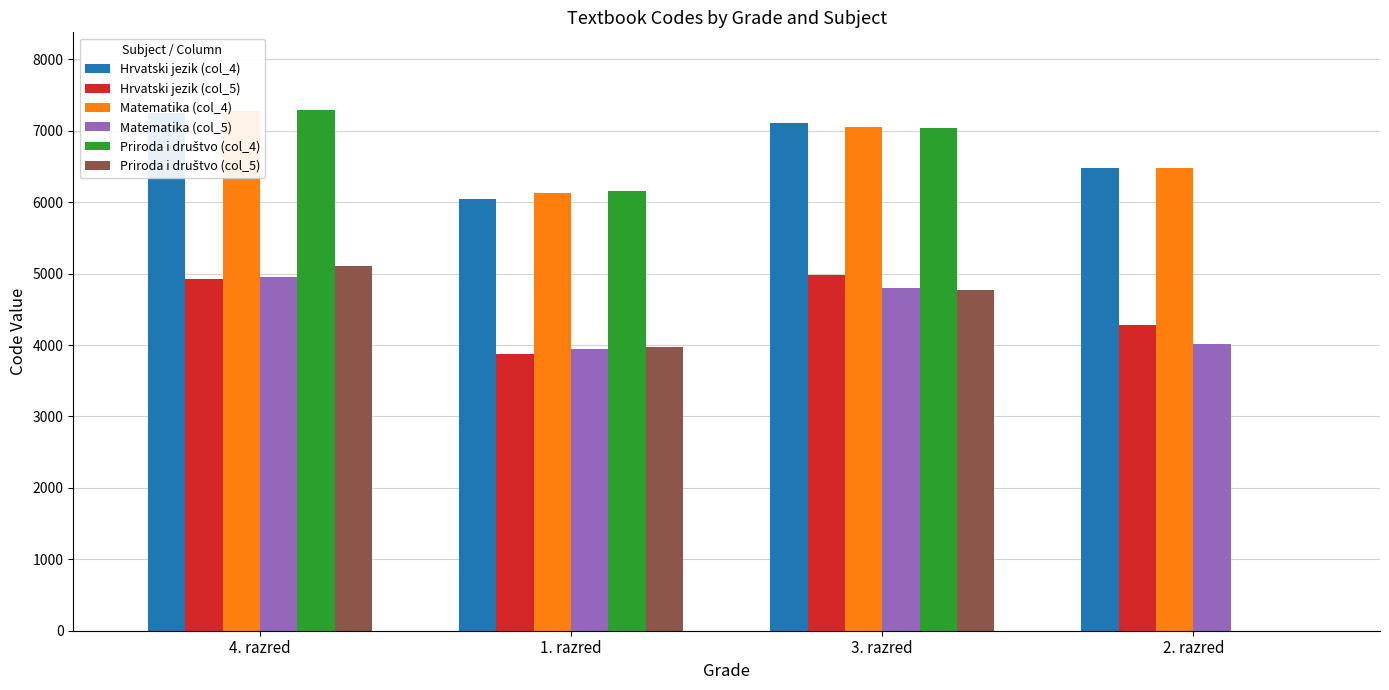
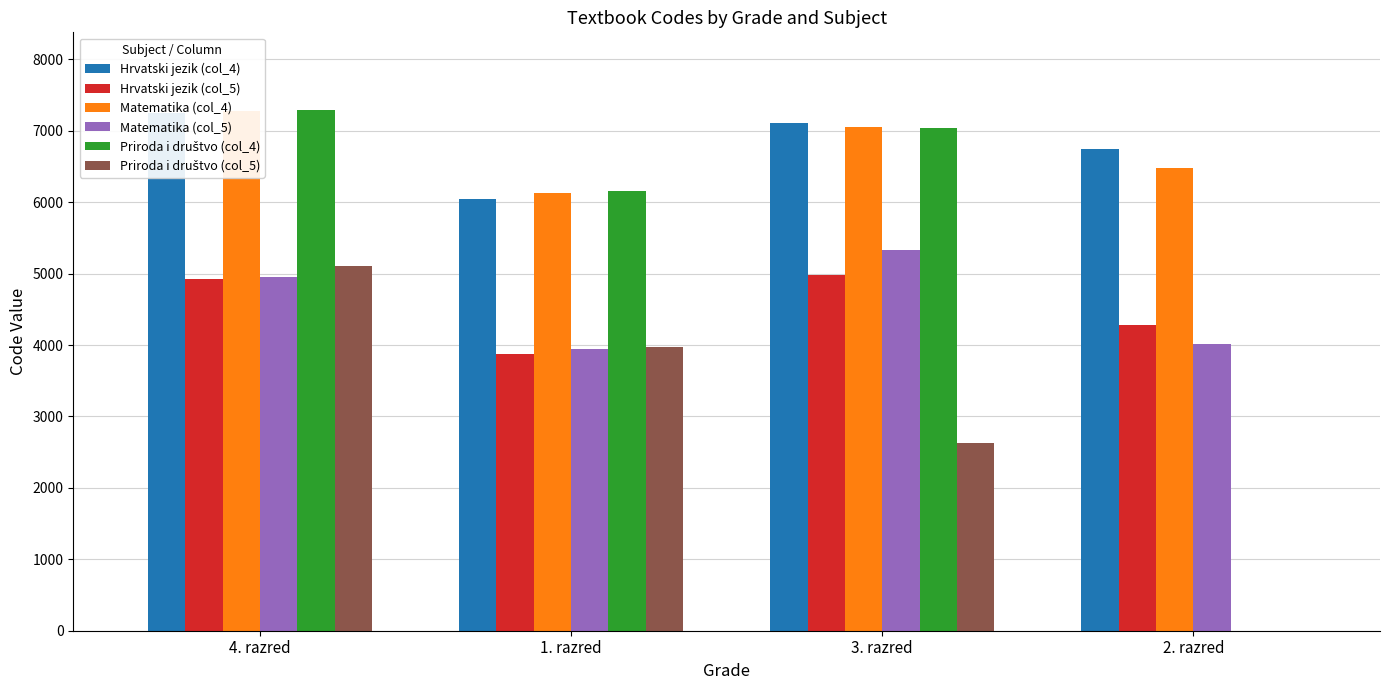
Matematika (col_5), 3. razred: 4800 -> 5300
Priroda i društvo (col_5), 3. razred: 4800 -> 2600
Hrvatski jezik (col_4), 2. razred: 6500 -> 6800
